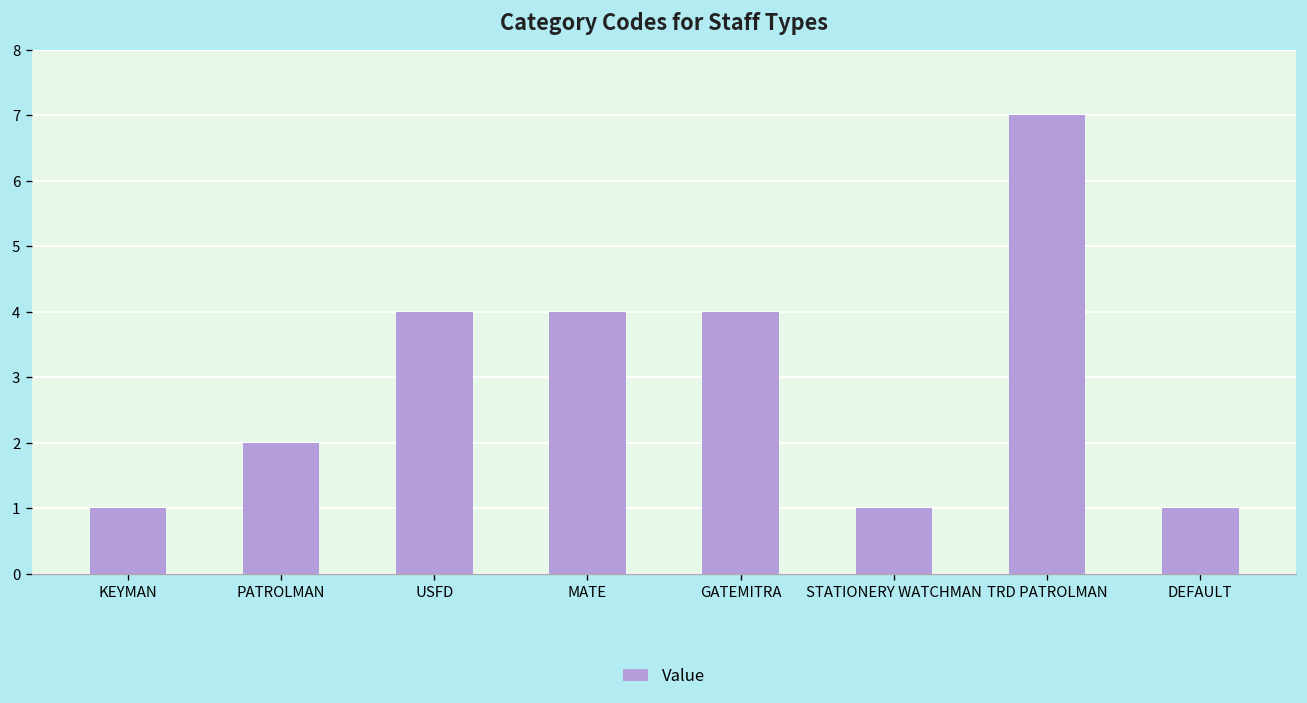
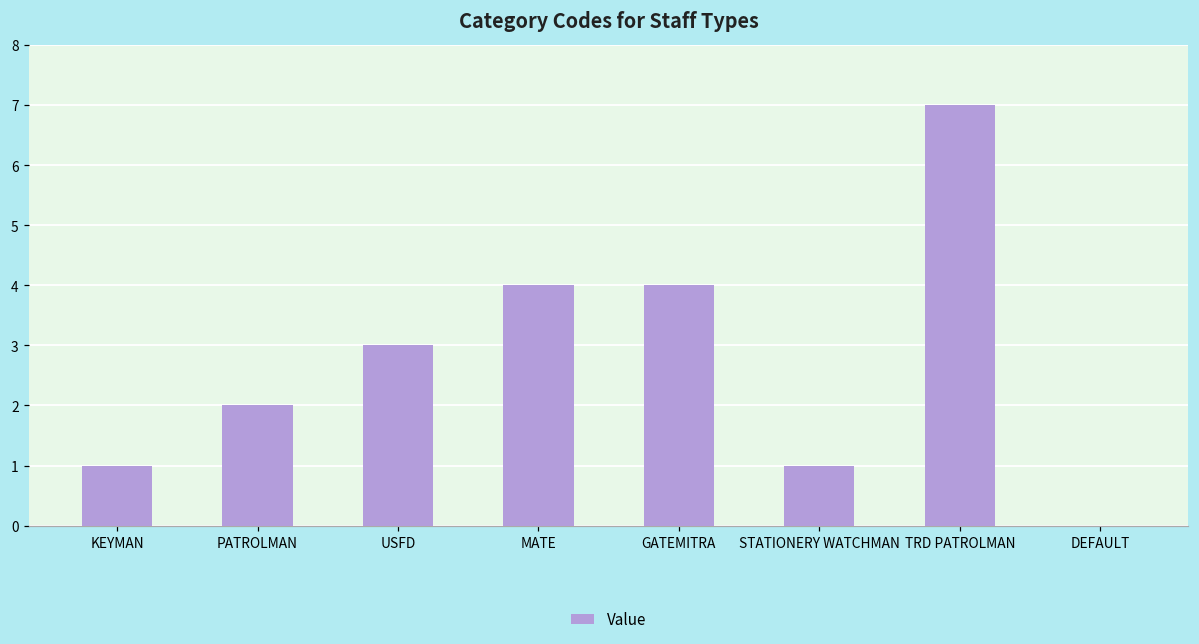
USFD: 4 -> 3
DEFAULT: 1 -> 0
